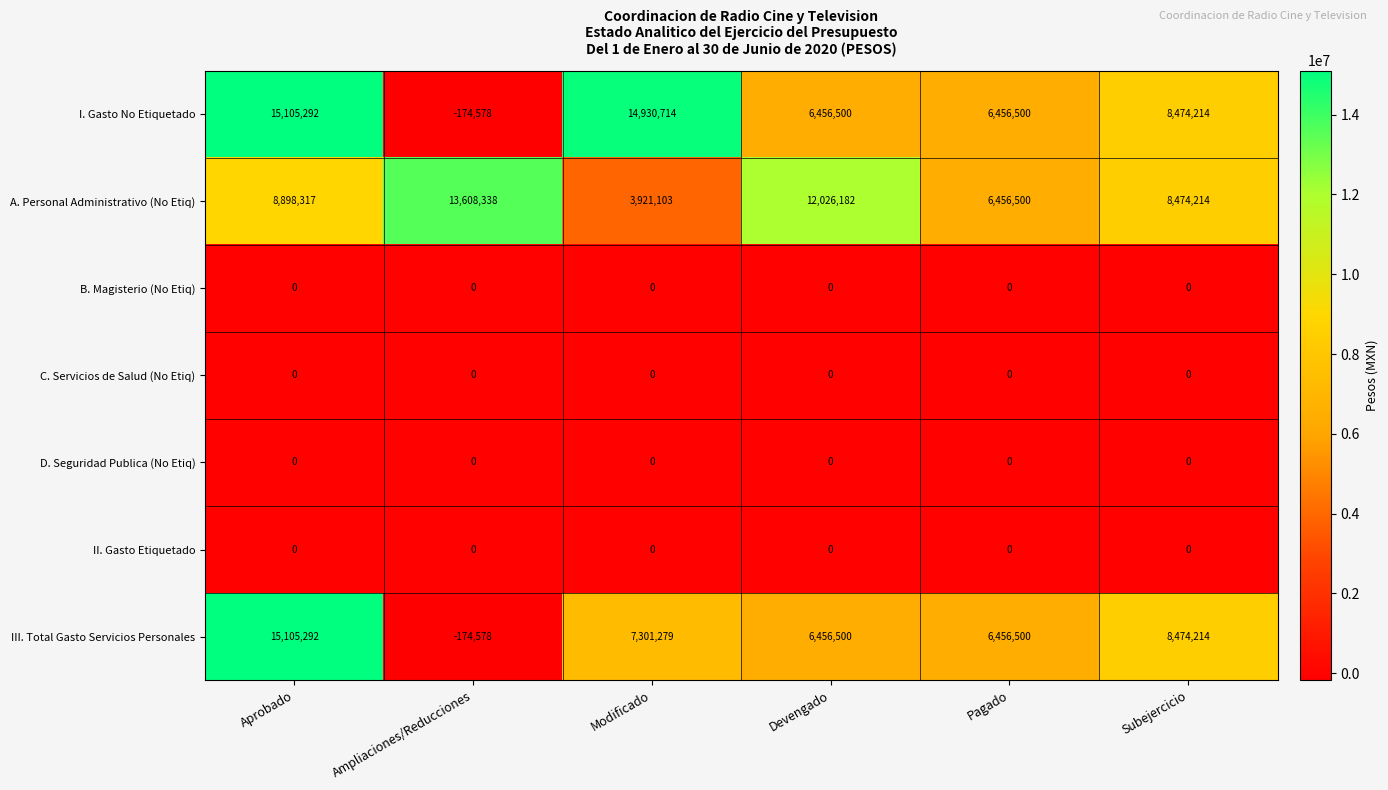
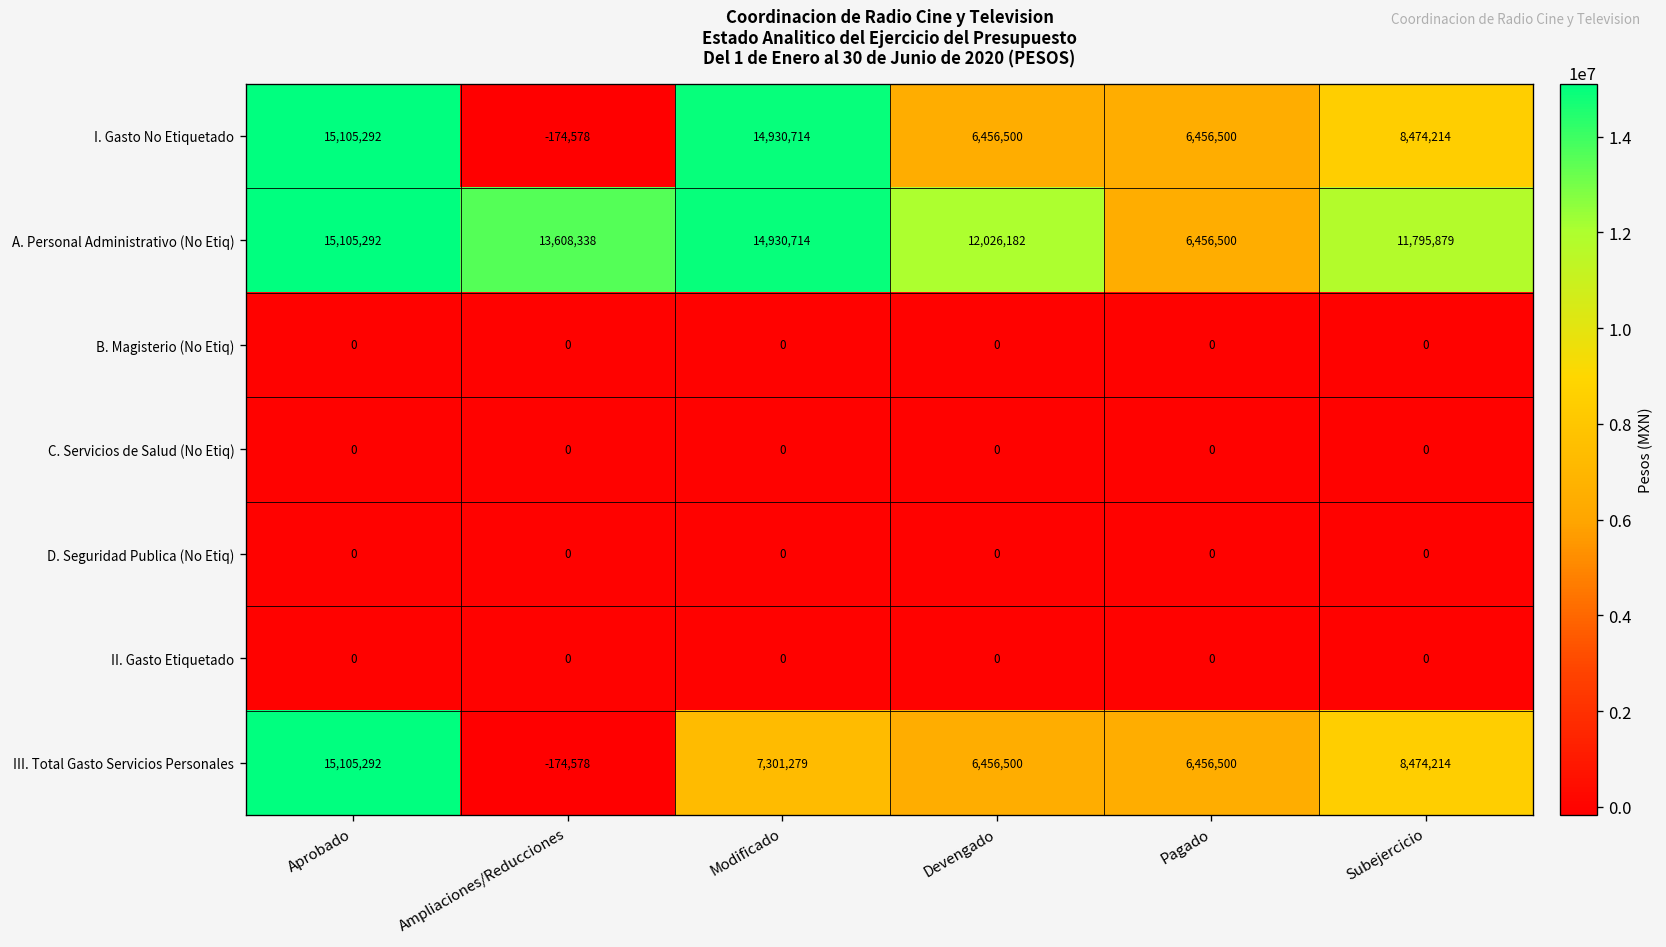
A. Personal Administrativo (No Etiq), Aprobado: 8,898,317 -> 15,105,292
A. Personal Administrativo (No Etiq), Modificado: 3,921,103 -> 14,930,714
A. Personal Administrativo (No Etiq), Subejercicio: 8,474,214 -> 11,795,879
